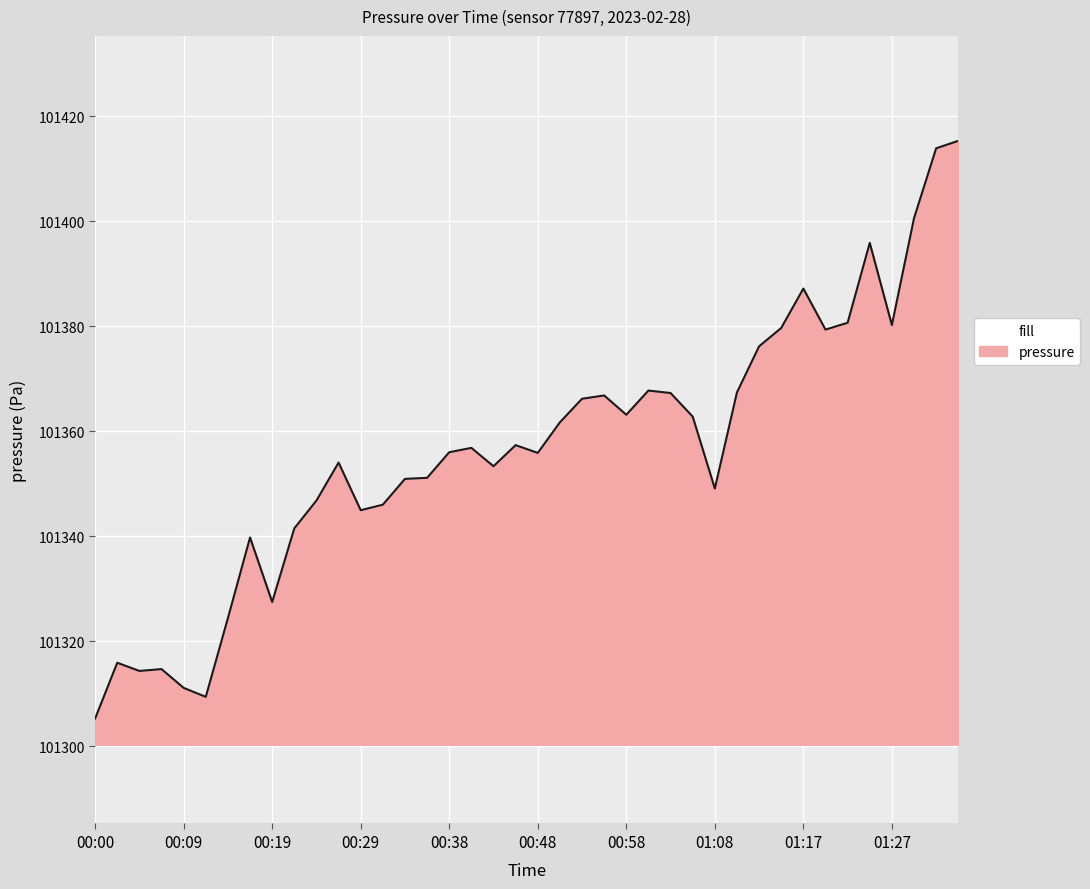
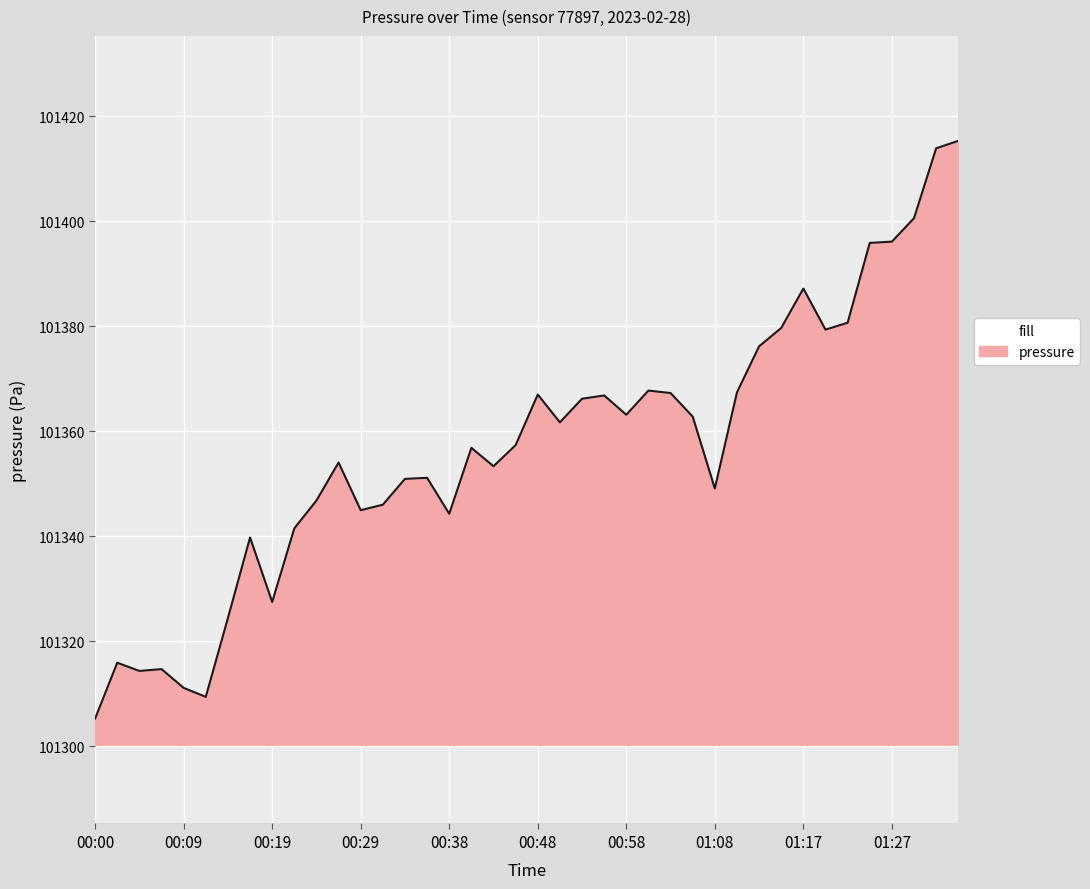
00:38: 101356 -> 101344
00:48: 101356 -> 101367
01:27: 101380 -> 101396
